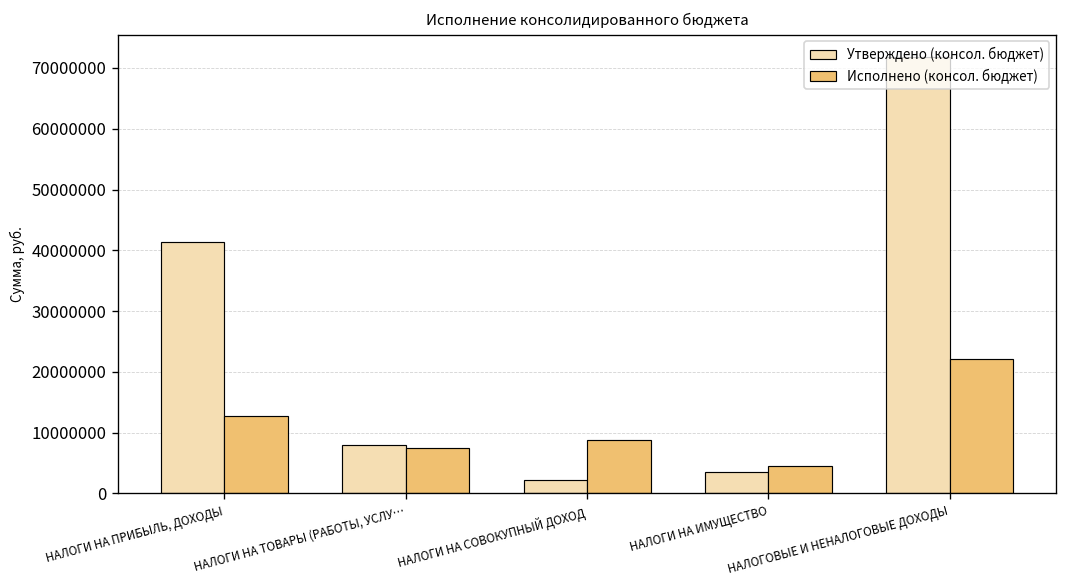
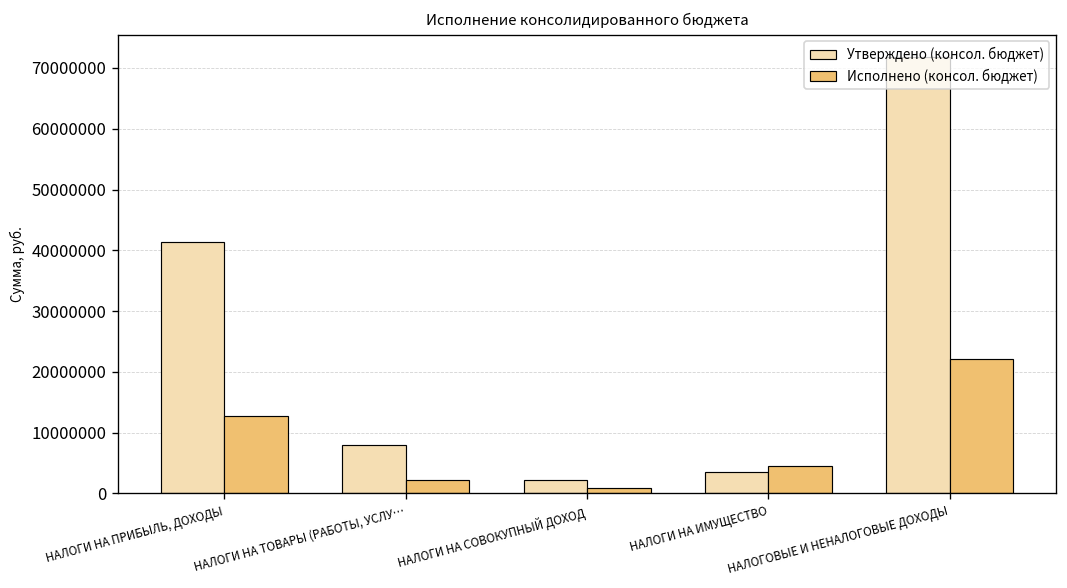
Исполнено (консол. бюджет), НАЛОГИ НА ТОВАРЫ (РАБОТЫ, УСЛУ…: 7000000 -> 2000000
Исполнено (консол. бюджет), НАЛОГИ НА СОВОКУПНЫЙ ДОХОД: 9000000 -> 1000000
